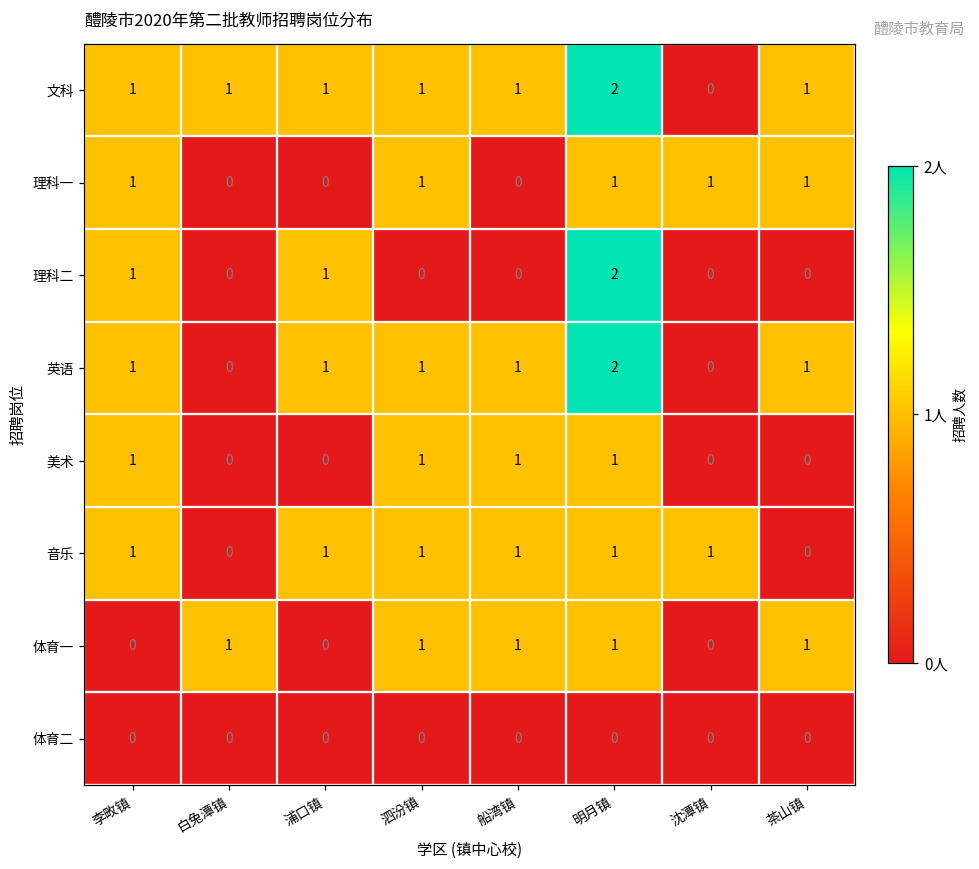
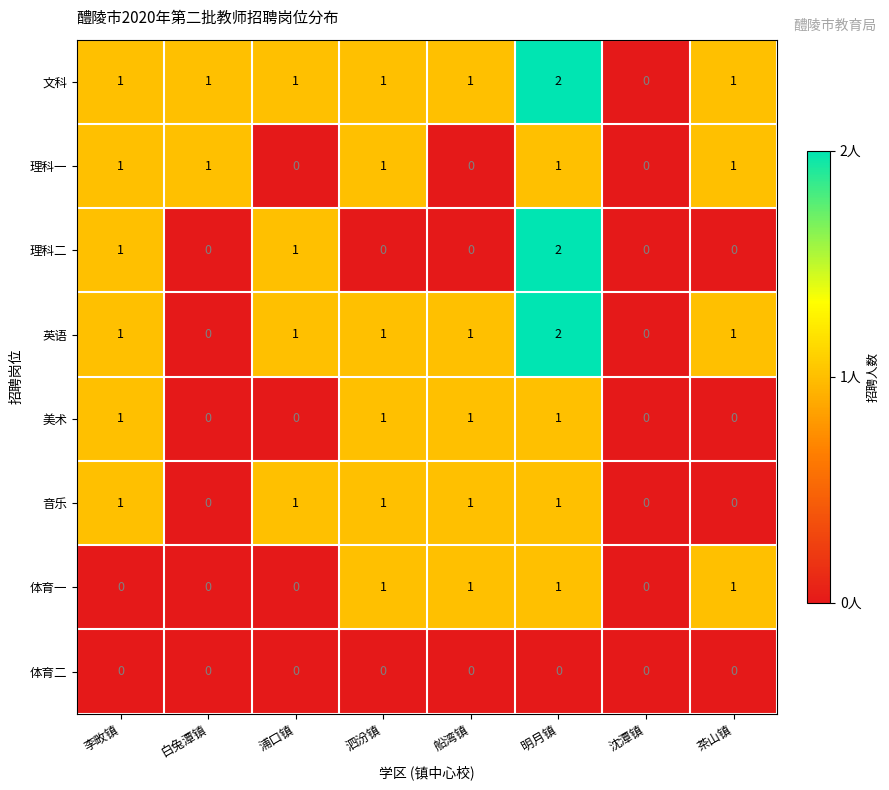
理科一, 白兔潭镇: 0 -> 1
理科一, 沈潭镇: 1 -> 0
音乐, 沈潭镇: 1 -> 0
体育一, 白兔潭镇: 1 -> 0
